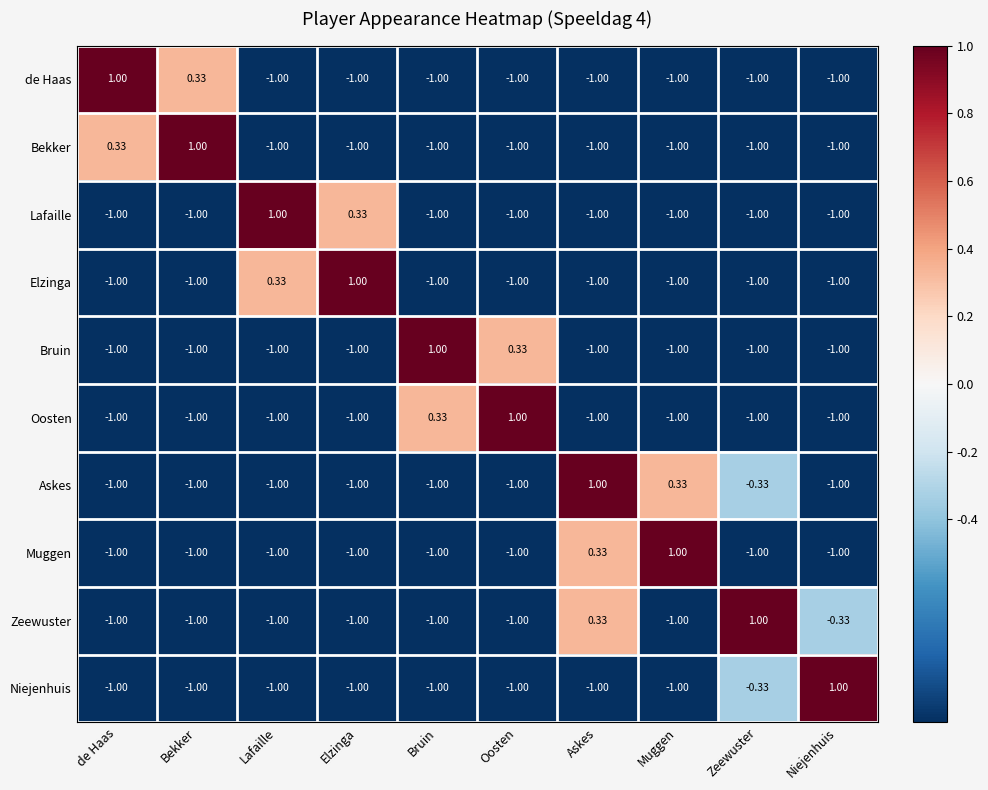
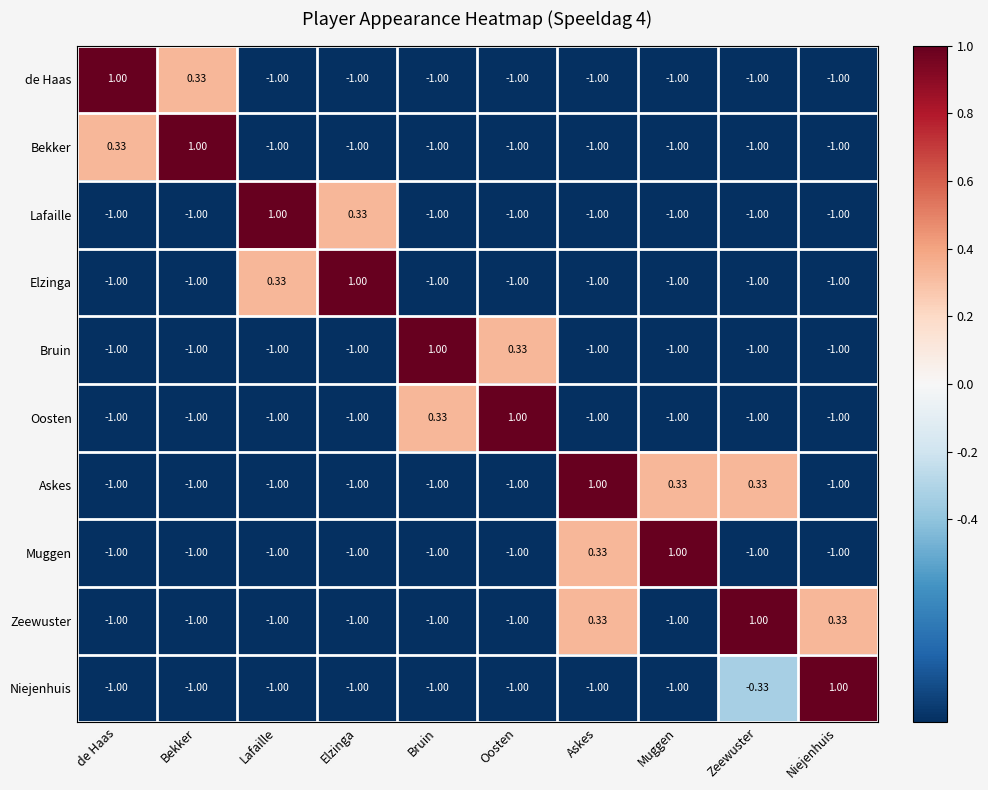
Askes, Zeewuster: -0.33 -> 0.33
Zeewuster, Niejenhuis: -0.33 -> 0.33
